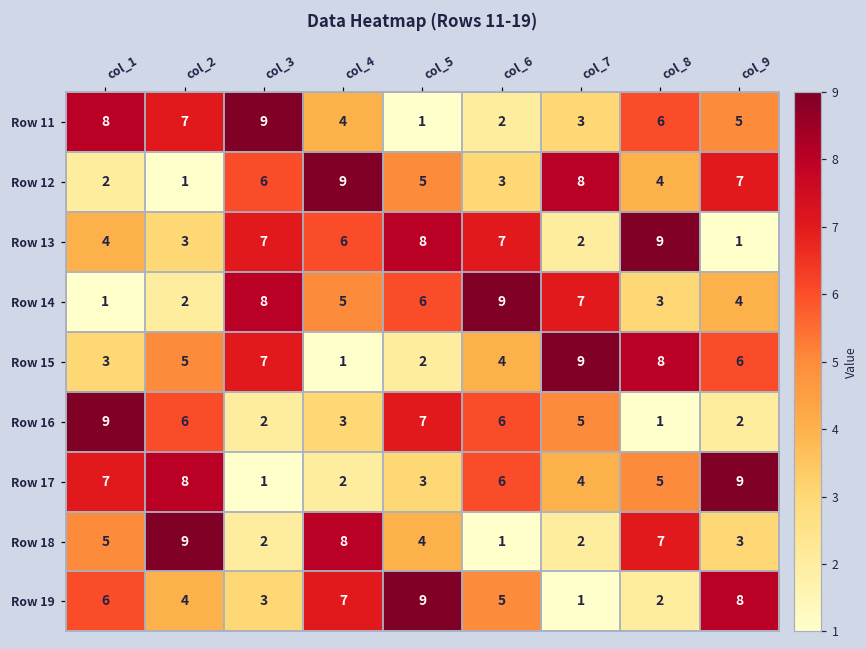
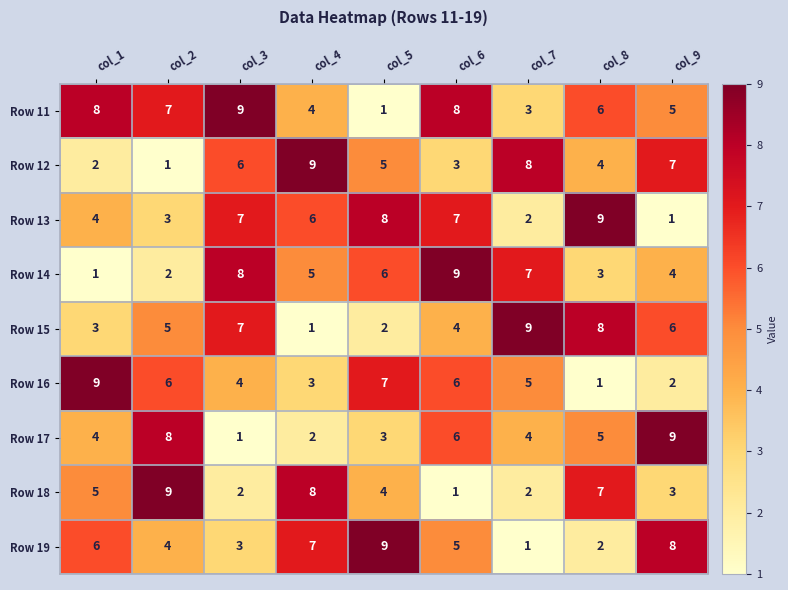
Row 11, col_6: 2 -> 8
Row 16, col_3: 2 -> 4
Row 17, col_1: 7 -> 4
